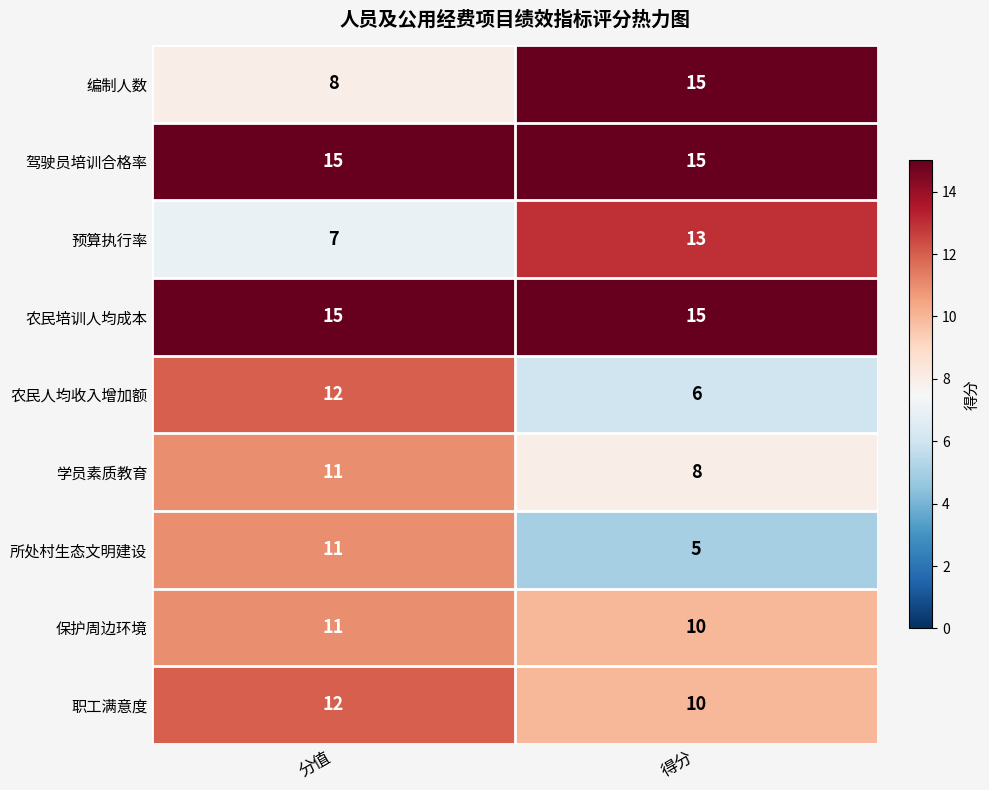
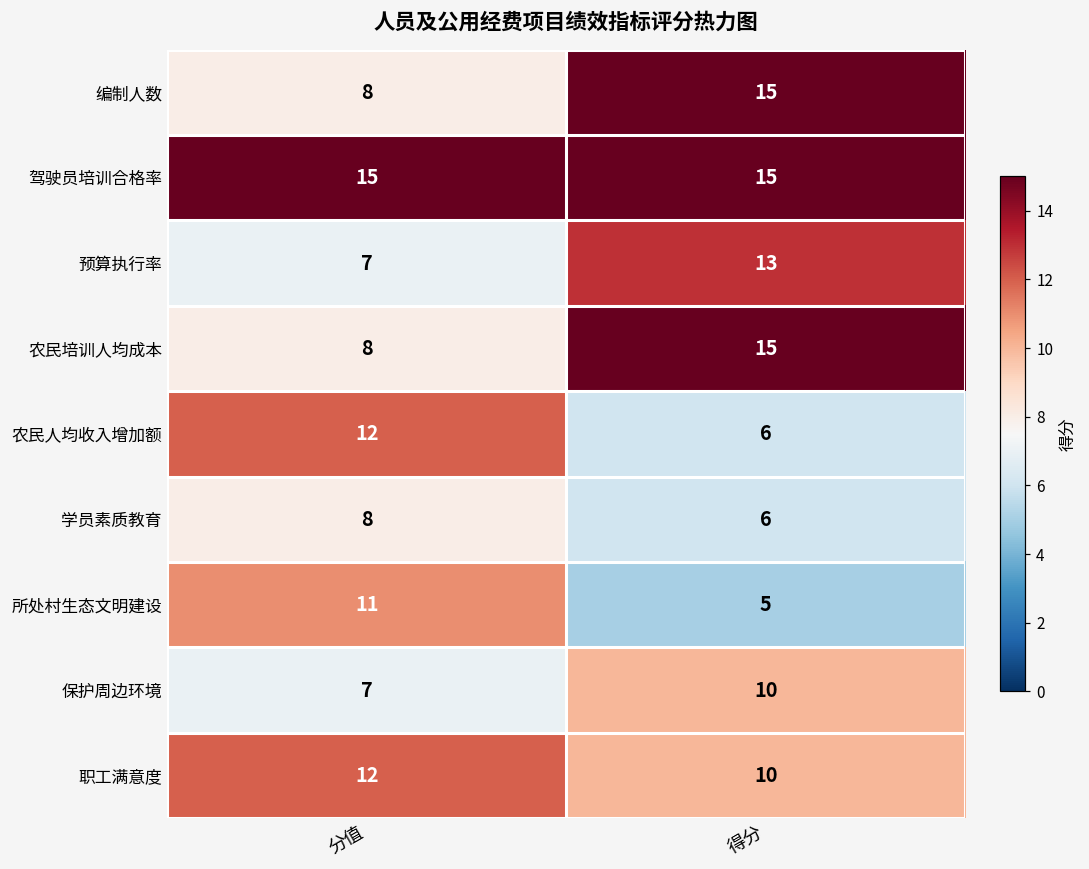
农民培训人均成本, 分值: 15 -> 8
学员素质教育, 分值: 11 -> 8
学员素质教育, 得分: 8 -> 6
保护周边环境, 分值: 11 -> 7
